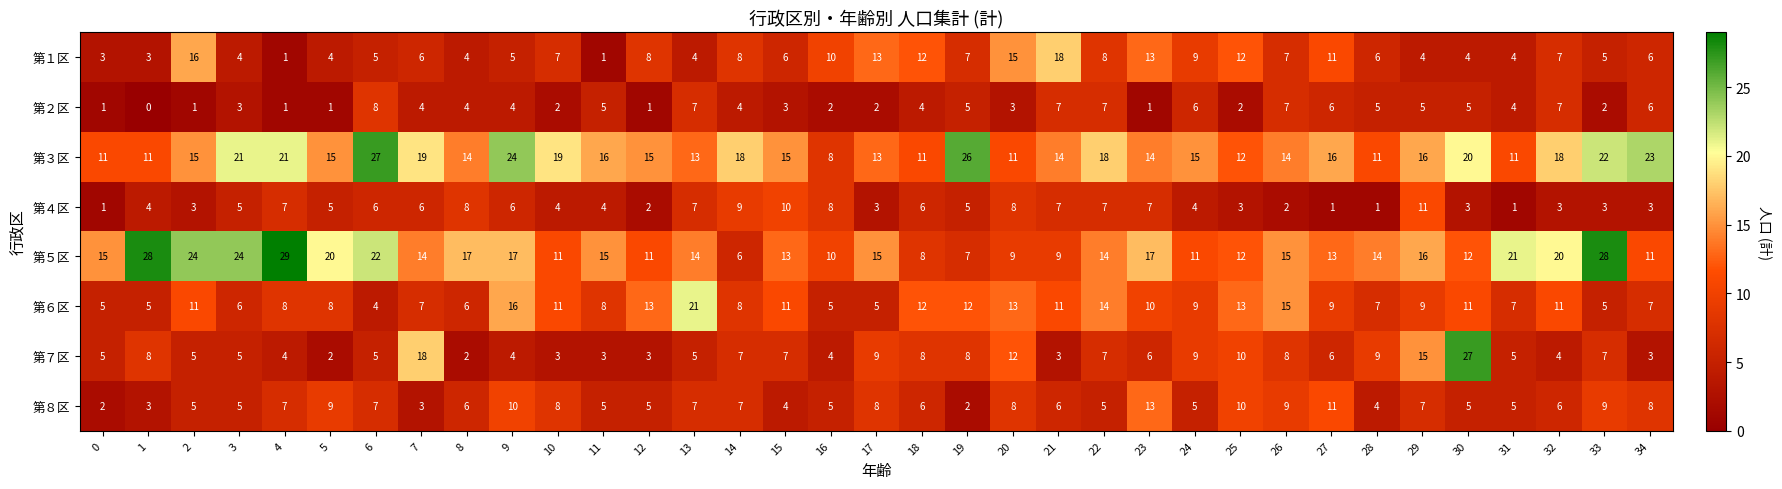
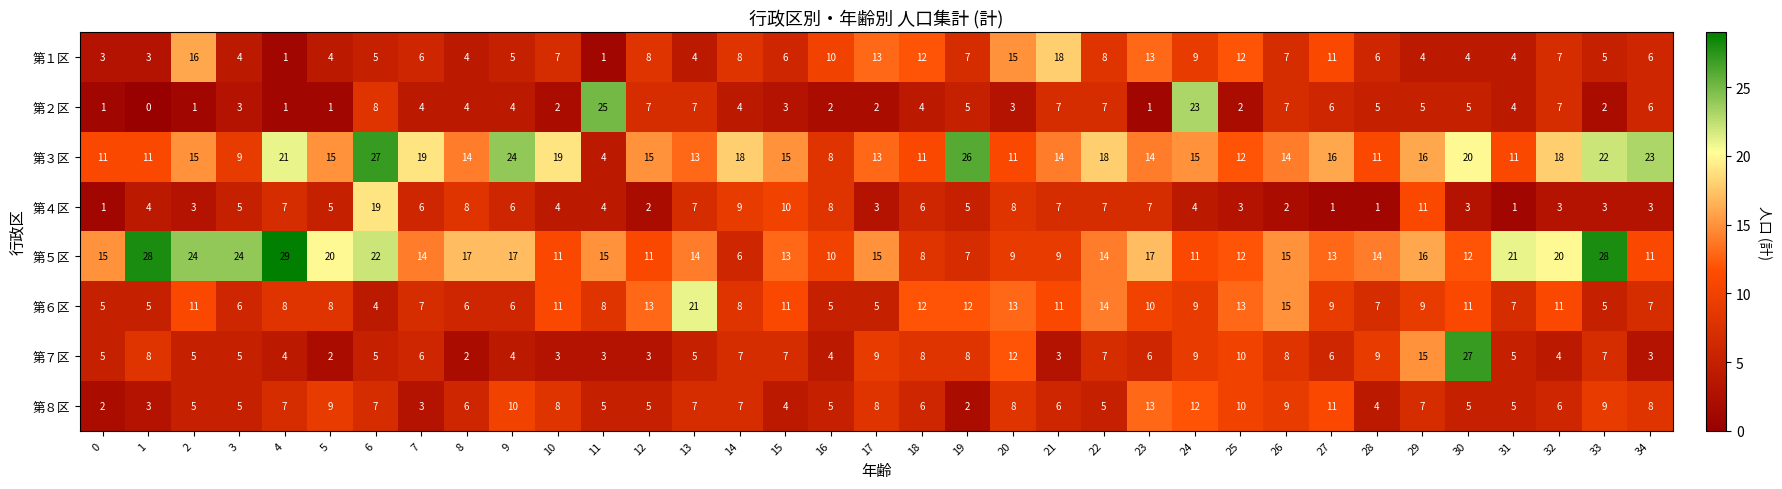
第２区, 11: 5 -> 25
第２区, 12: 1 -> 7
第２区, 24: 6 -> 23
第３区, 3: 21 -> 9
第３区, 11: 16 -> 4
第４区, 6: 6 -> 19
第６区, 9: 16 -> 6
第７区, 7: 18 -> 6
第８区, 24: 5 -> 12
